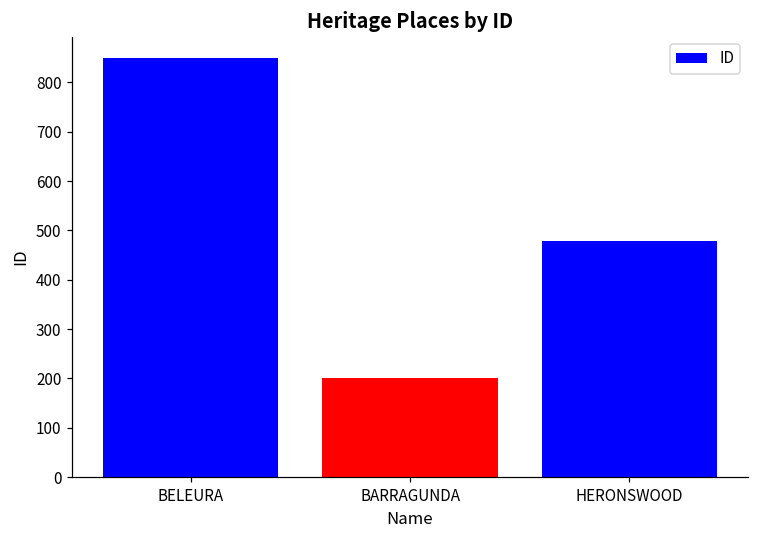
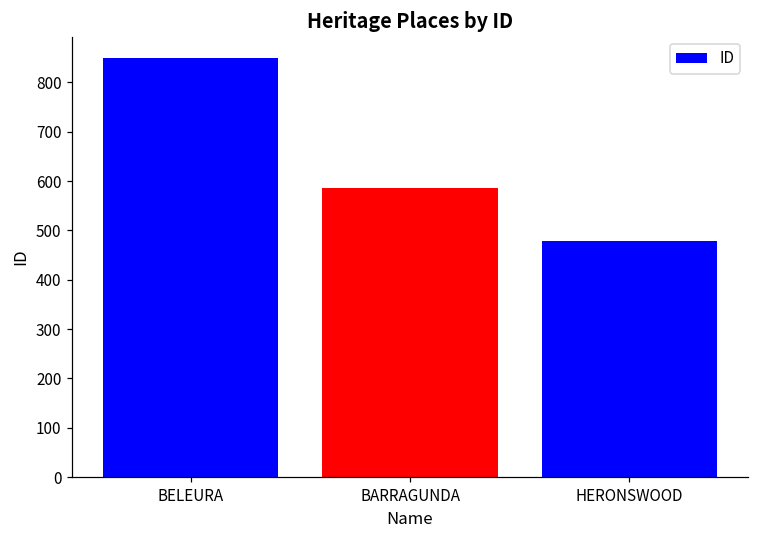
BARRAGUNDA: 200 -> 590
